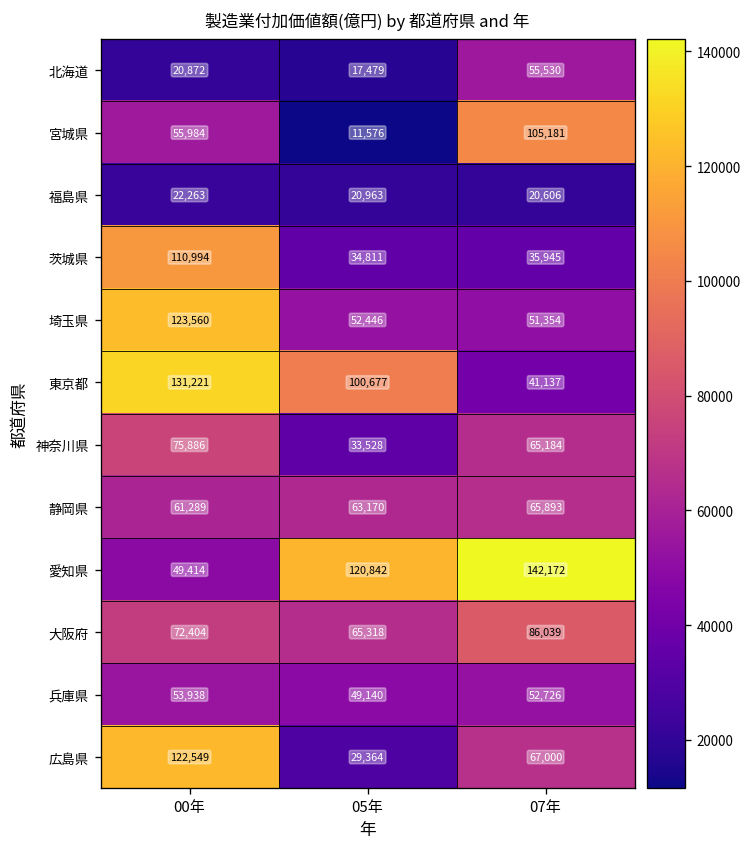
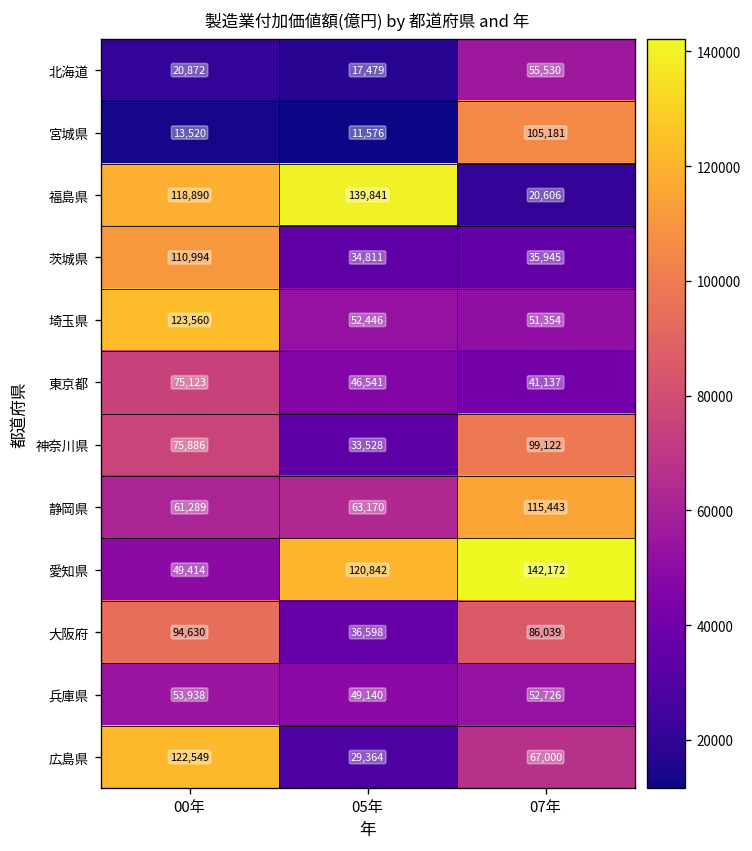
宮城県, 00年: 55,984 -> 13,520
福島県, 00年: 22,263 -> 118,890
福島県, 05年: 20,963 -> 139,841
東京都, 00年: 131,221 -> 75,123
東京都, 05年: 100,677 -> 46,541
神奈川県, 07年: 65,184 -> 99,122
静岡県, 07年: 65,893 -> 115,443
大阪府, 00年: 72,404 -> 94,630
大阪府, 05年: 65,318 -> 36,598
